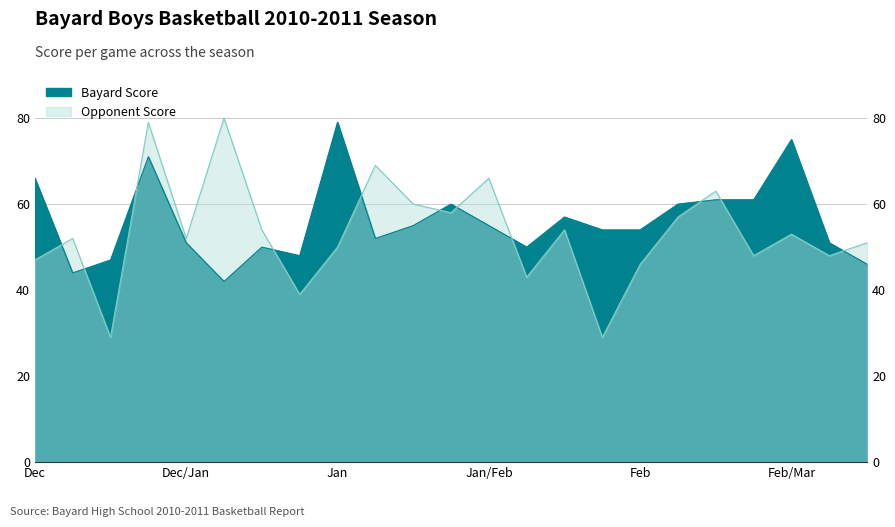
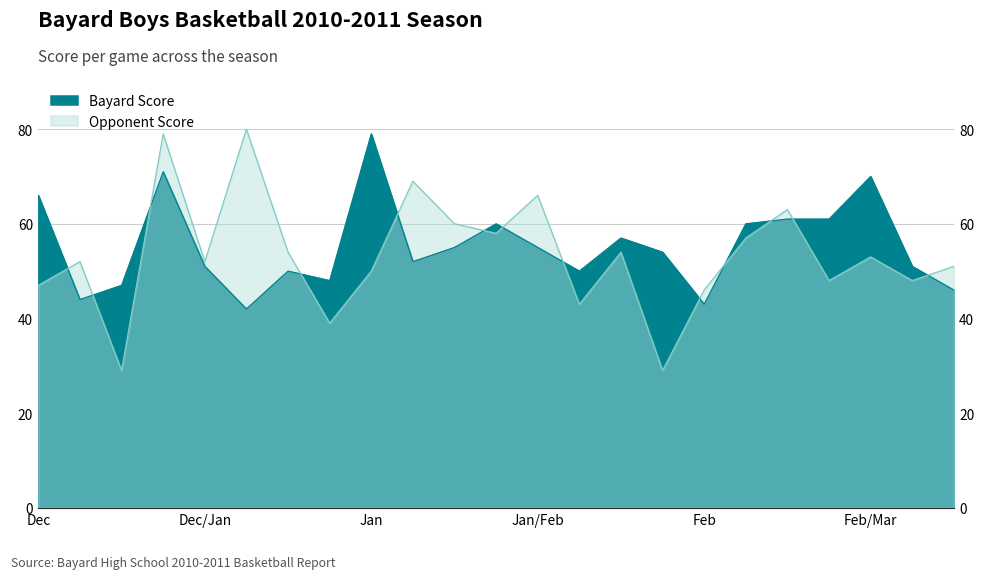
Bayard Score, Feb: 54 -> 43
Bayard Score, Feb/Mar: 75 -> 70
